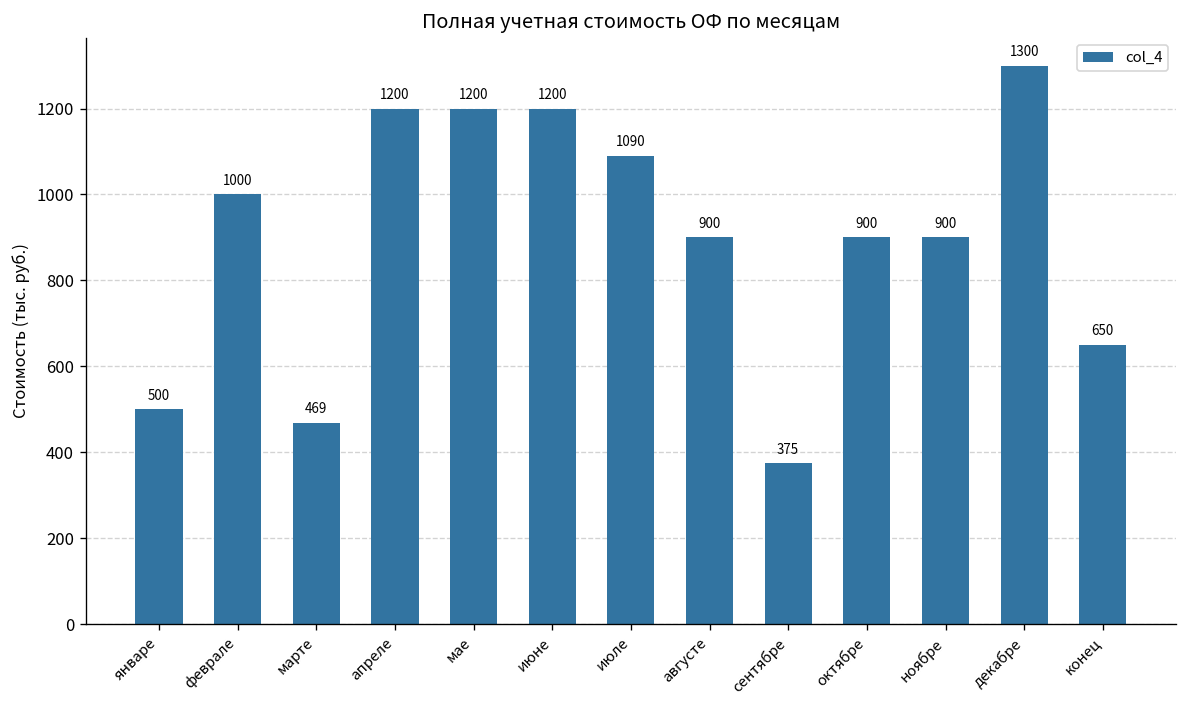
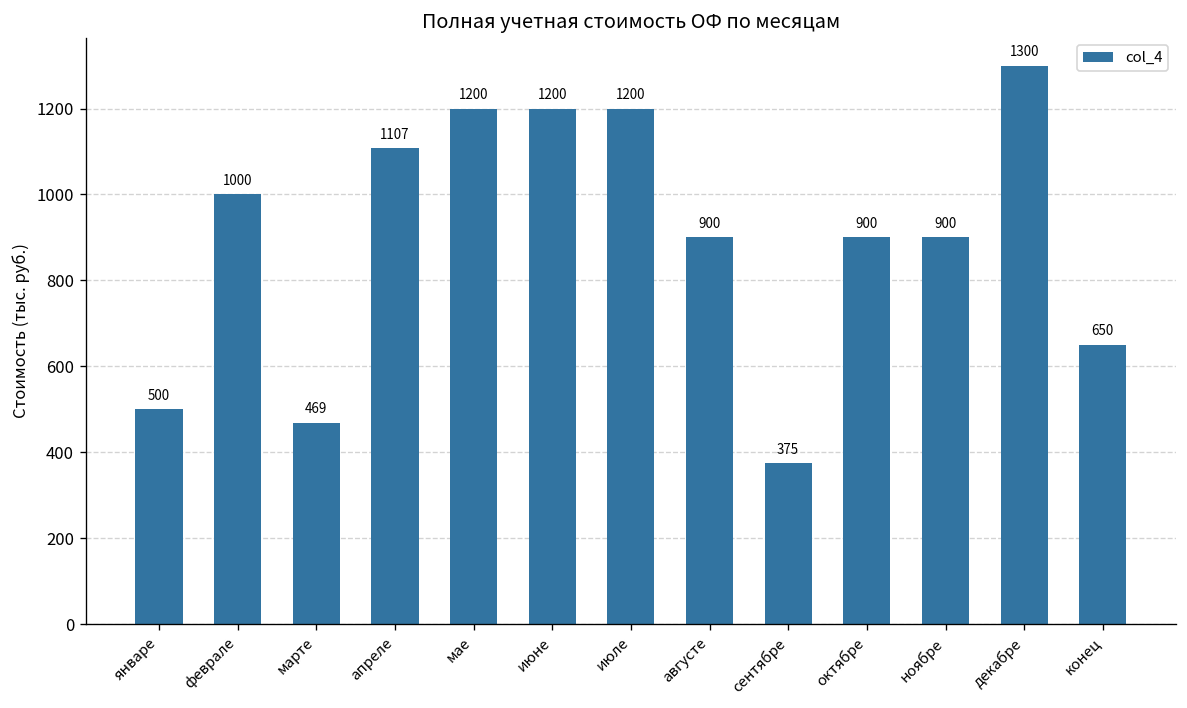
апреле: 1200 -> 1107
июле: 1090 -> 1200
